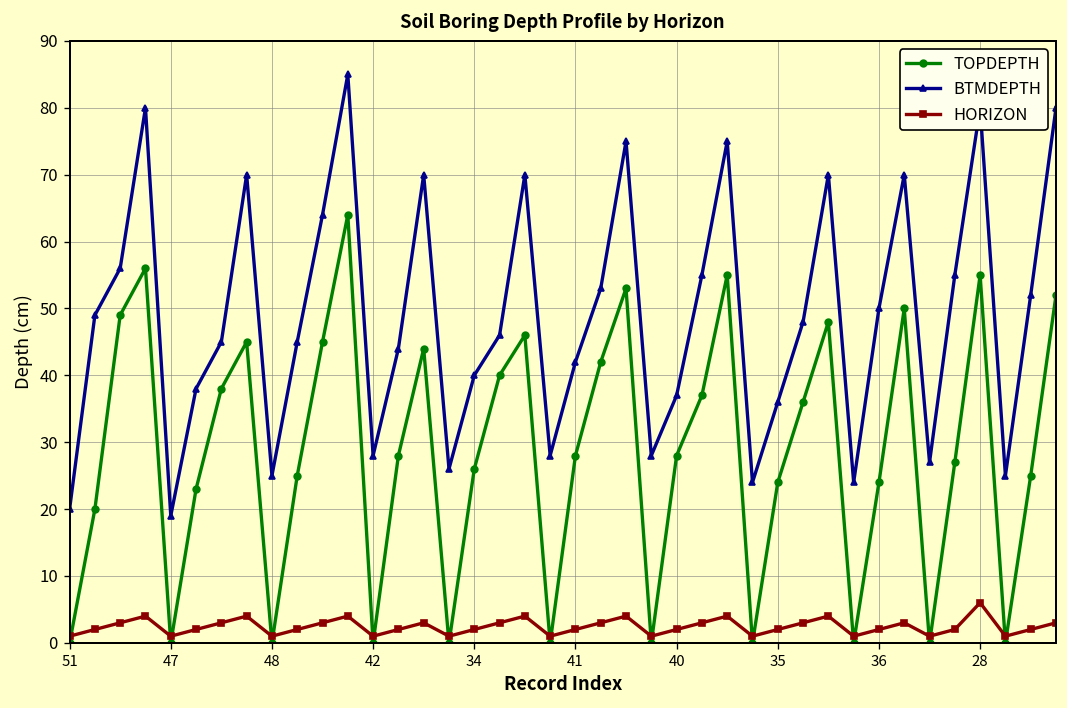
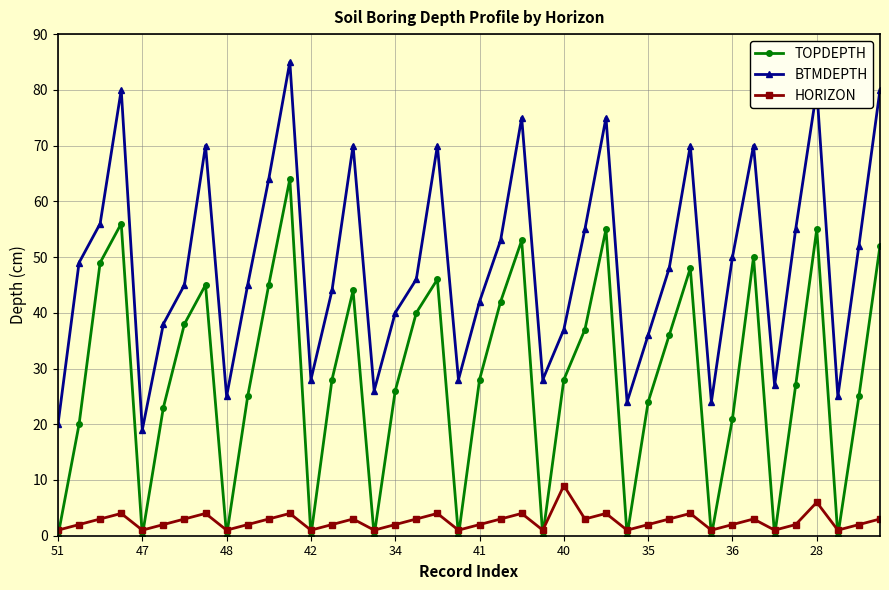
HORIZON, 40: 2 -> 9
TOPDEPTH, 36: 24 -> 21
